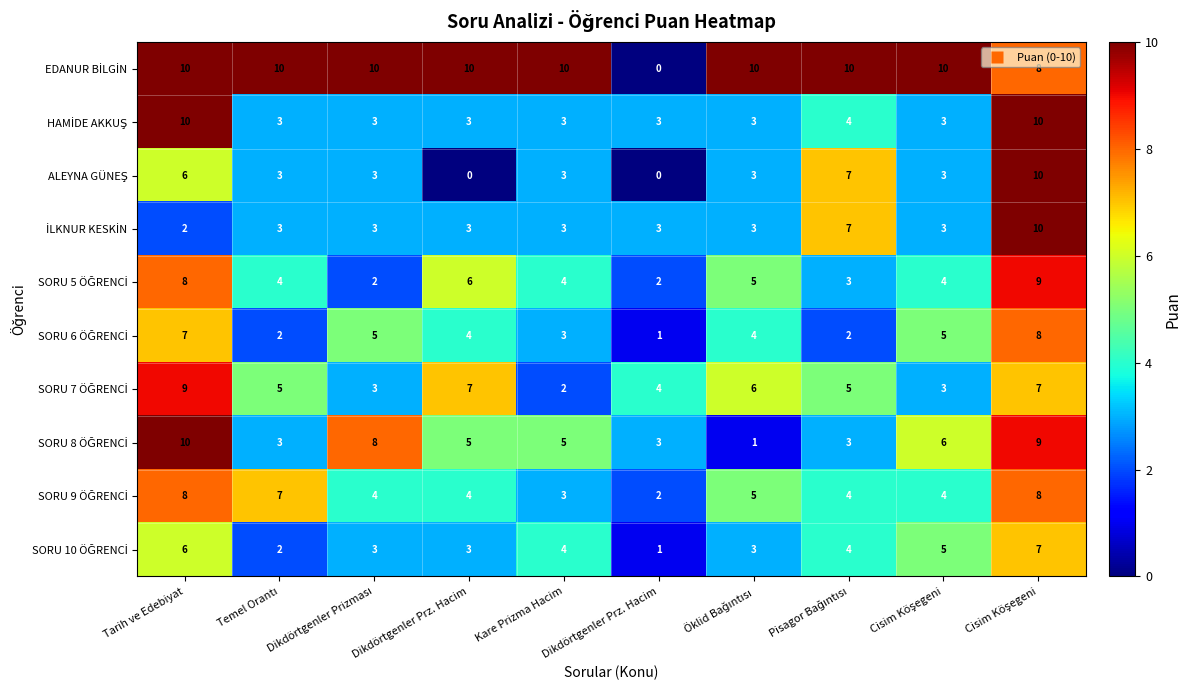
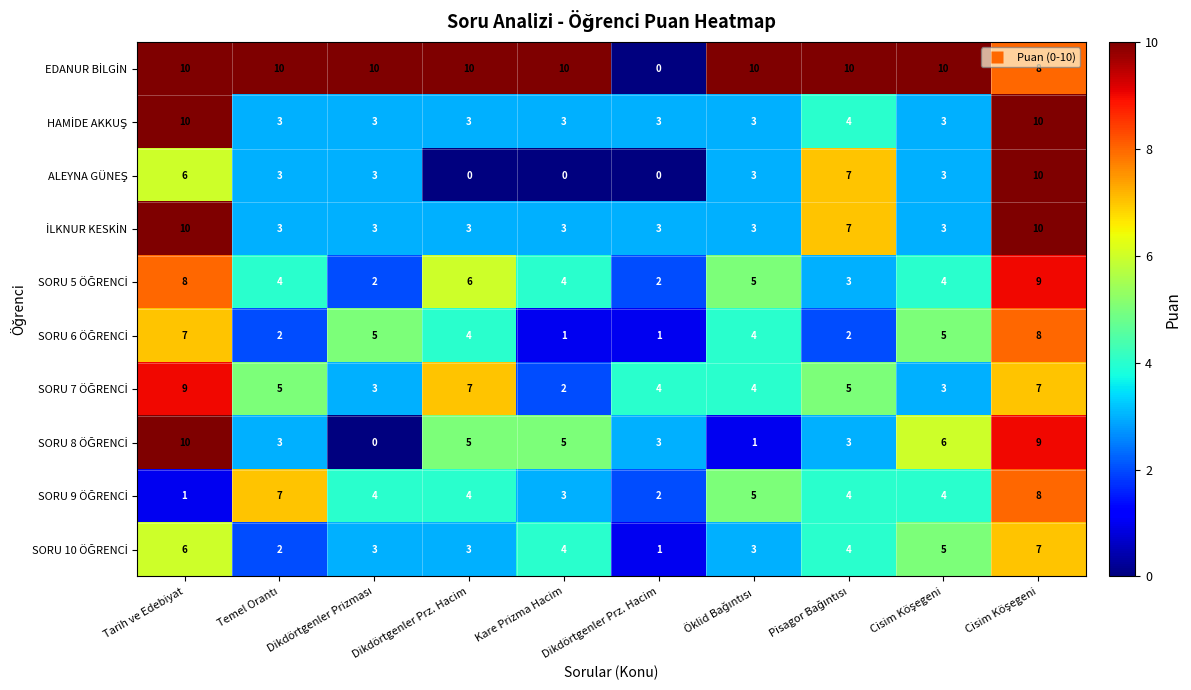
ALEYNA GÜNEŞ, Kare Prizma Hacim: 3 -> 0
İLKNUR KESKİN, Tarih ve Edebiyat: 2 -> 10
SORU 6 ÖĞRENCİ, Kare Prizma Hacim: 3 -> 1
SORU 7 ÖĞRENCİ, Öklid Bağıntısı: 6 -> 4
SORU 8 ÖĞRENCİ, Dikdörtgenler Prizması: 8 -> 0
SORU 9 ÖĞRENCİ, Tarih ve Edebiyat: 8 -> 1
